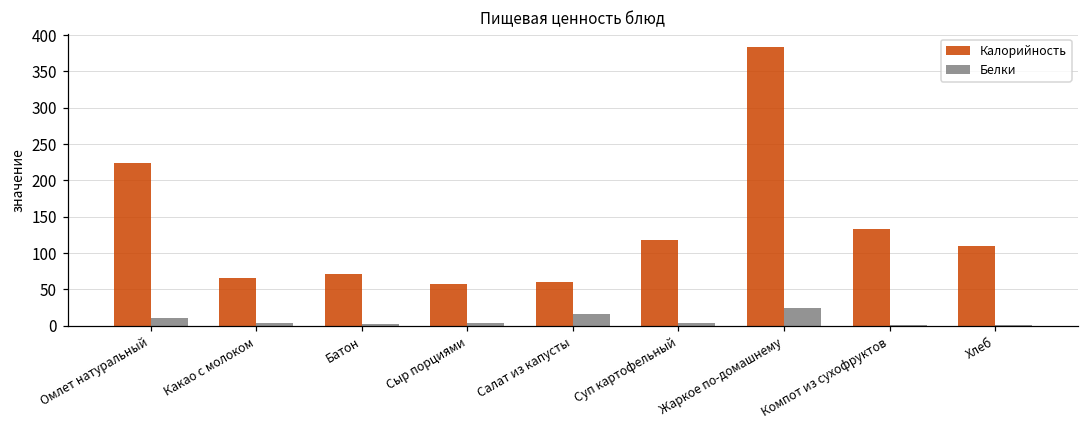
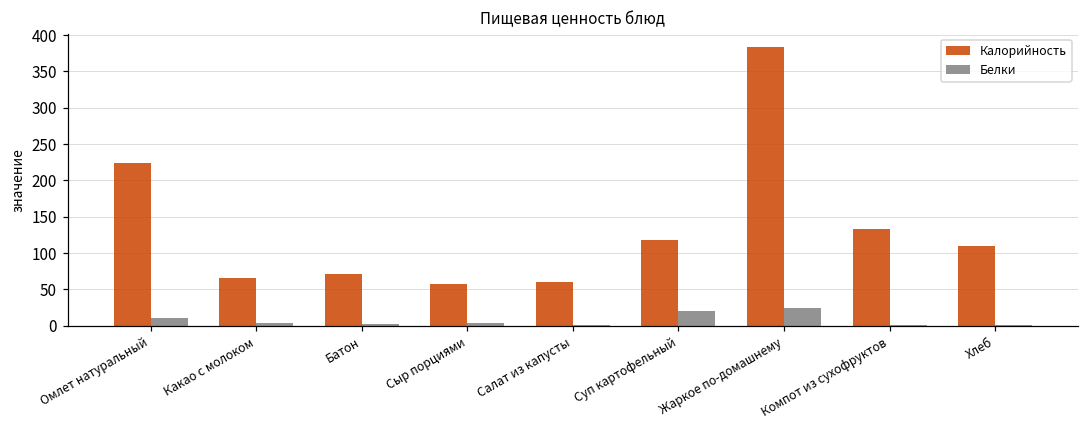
Белки, Салат из капусты: 20 -> 0
Белки, Суп картофельный: 0 -> 20
